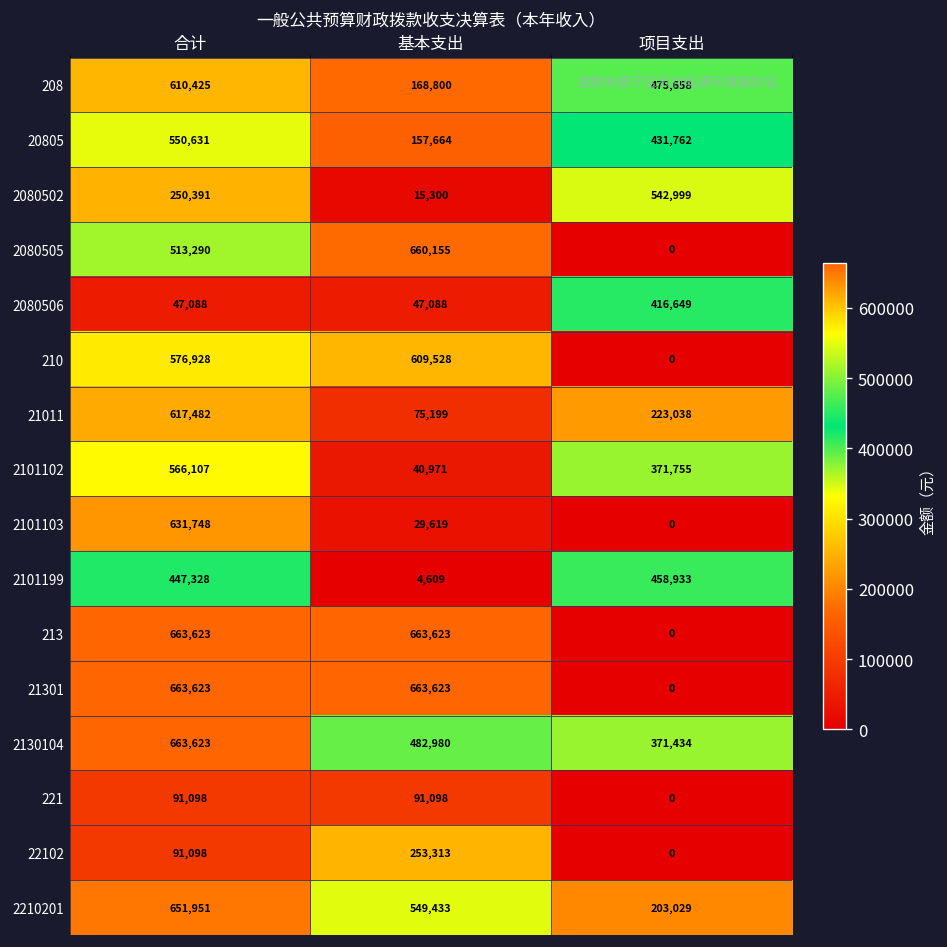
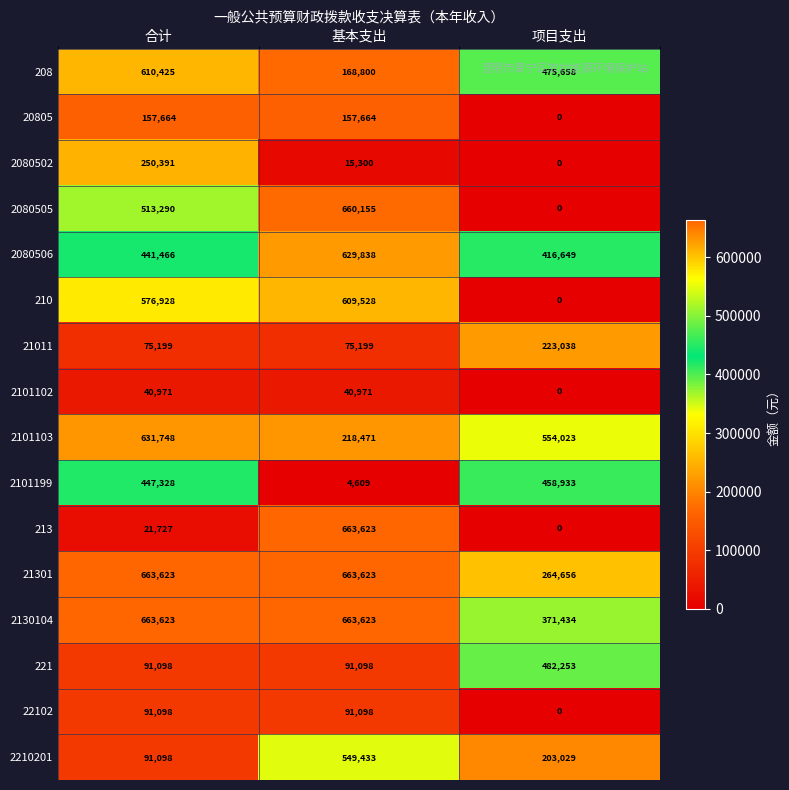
20805, 合计: 550,631 -> 157,664
20805, 项目支出: 431,762 -> 0
2080502, 项目支出: 542,999 -> 0
2080506, 合计: 47,088 -> 441,466
2080506, 基本支出: 47,088 -> 629,838
21011, 合计: 617,482 -> 75,199
2101102, 合计: 566,107 -> 40,971
2101102, 项目支出: 371,755 -> 0
2101103, 基本支出: 29,619 -> 218,471
2101103, 项目支出: 0 -> 554,023
213, 合计: 663,623 -> 21,727
21301, 项目支出: 0 -> 264,656
2130104, 基本支出: 482,980 -> 663,623
221, 项目支出: 0 -> 482,253
22102, 基本支出: 253,313 -> 91,098
2210201, 合计: 651,951 -> 91,098
